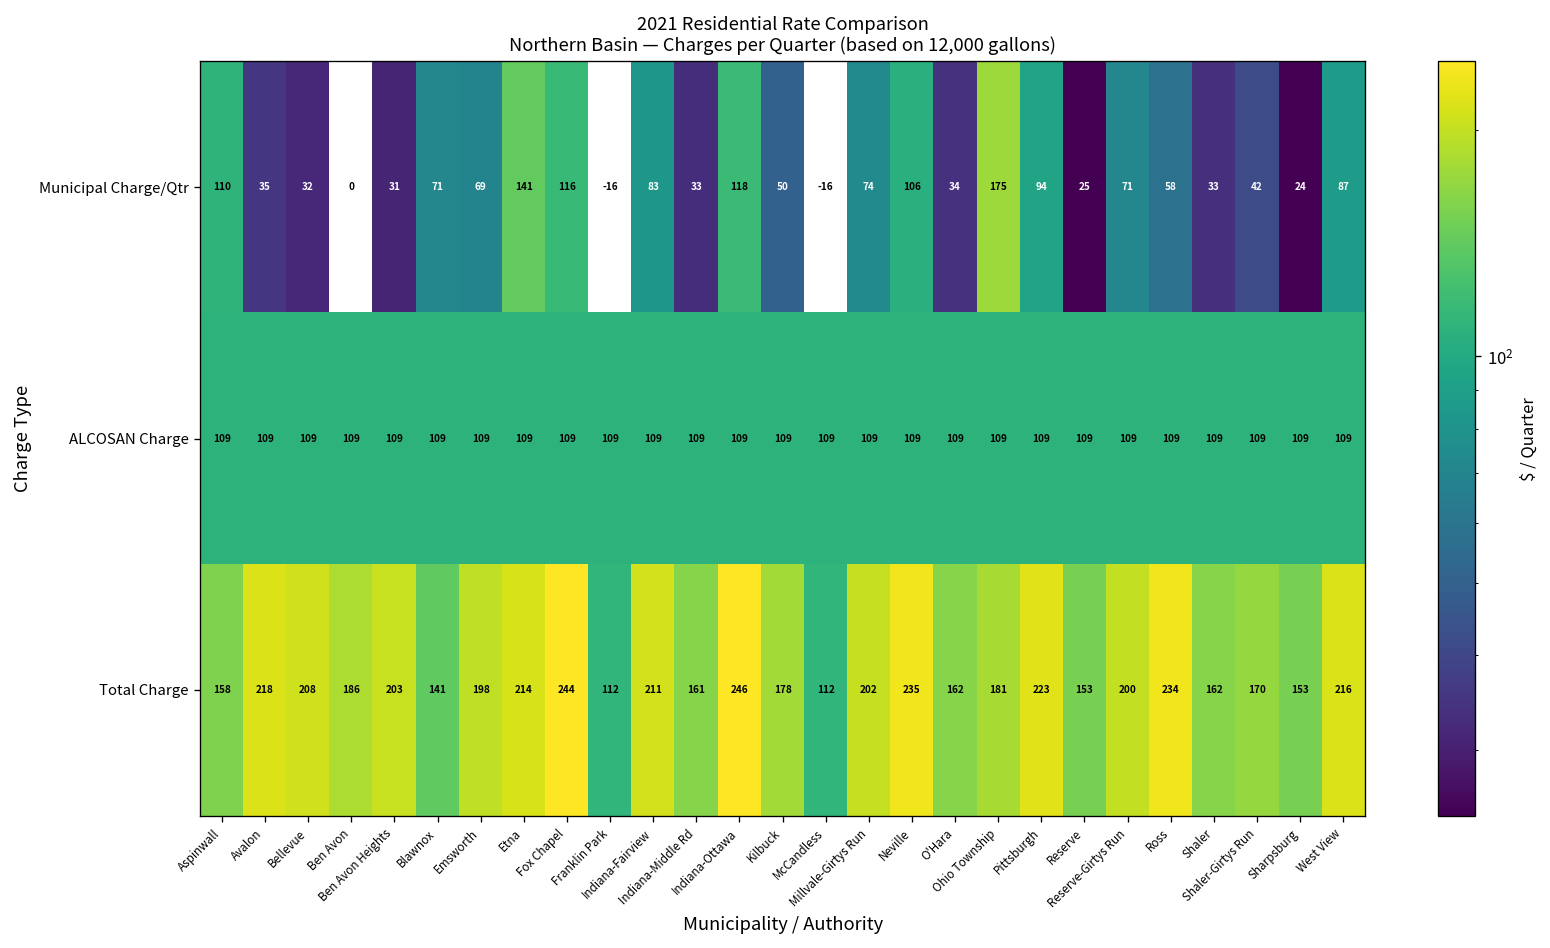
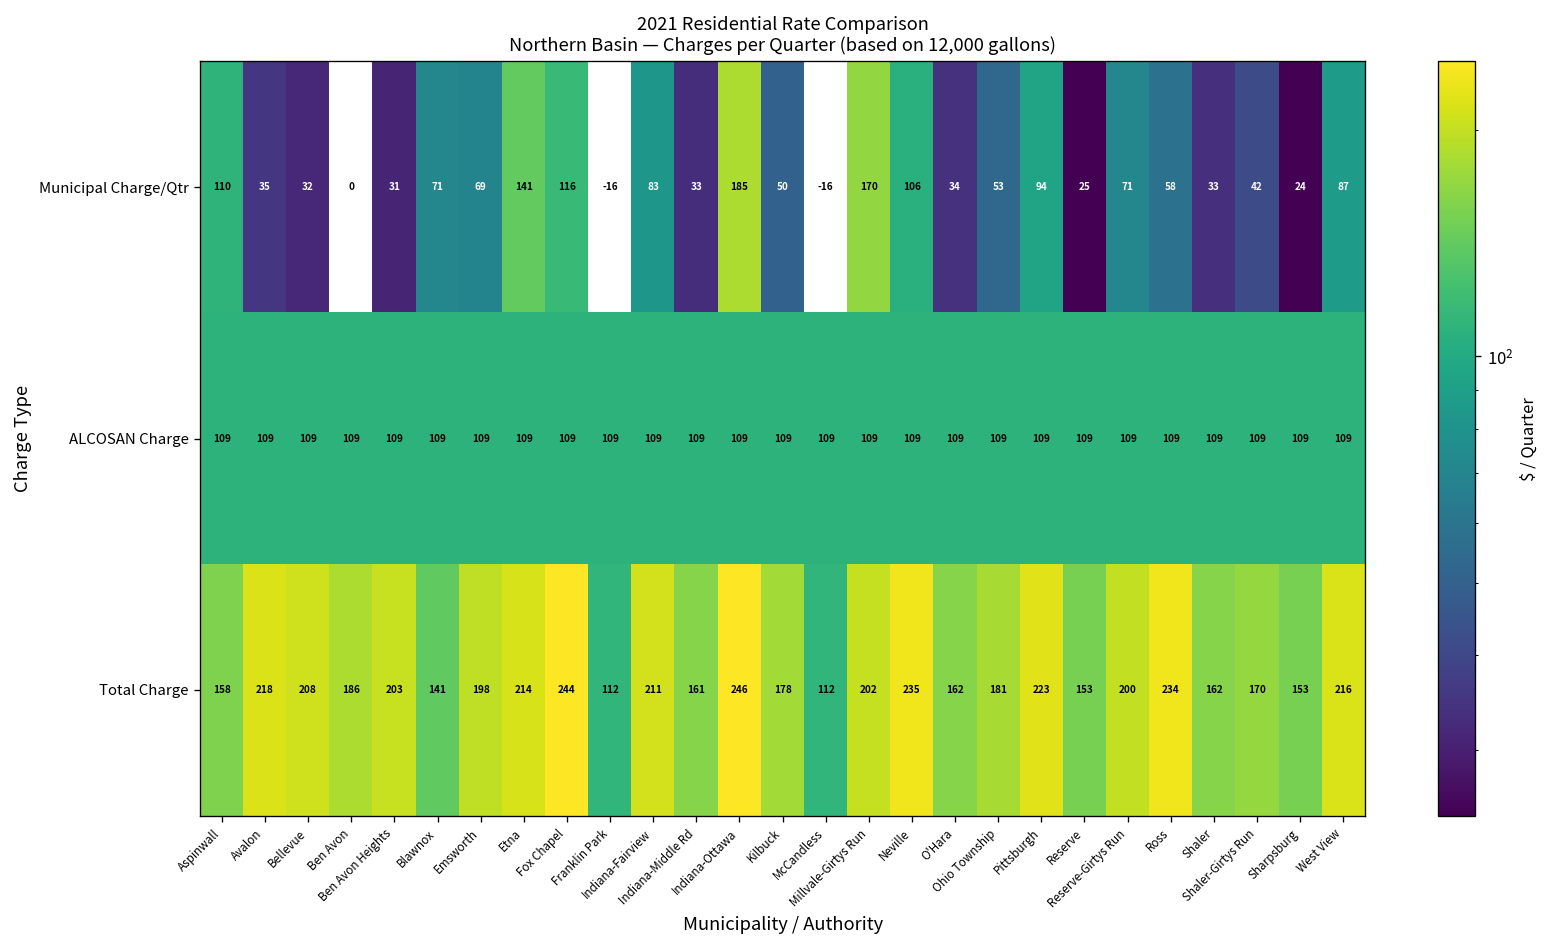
Municipal Charge/Qtr, Indiana-Ottawa: 118 -> 185
Municipal Charge/Qtr, Millvale-Girtys Run: 74 -> 170
Municipal Charge/Qtr, Ohio Township: 175 -> 53
